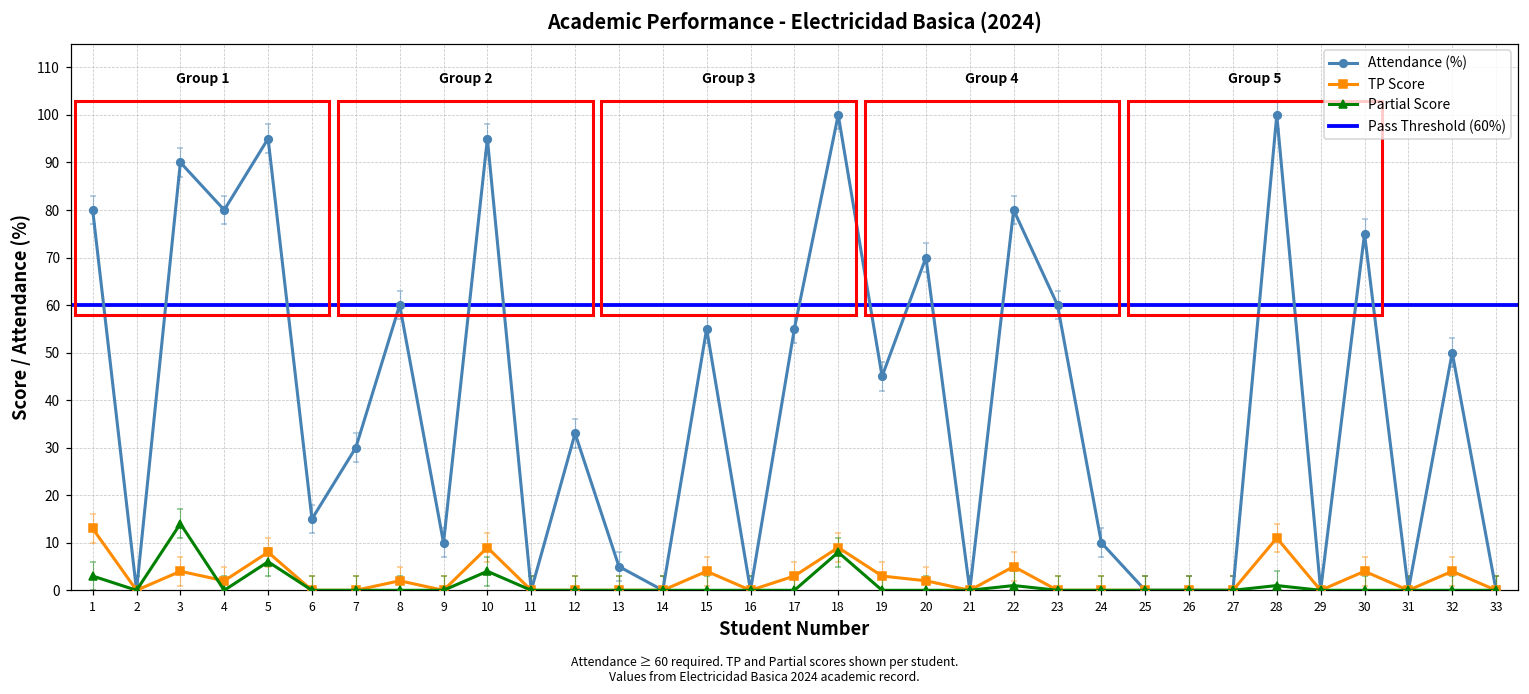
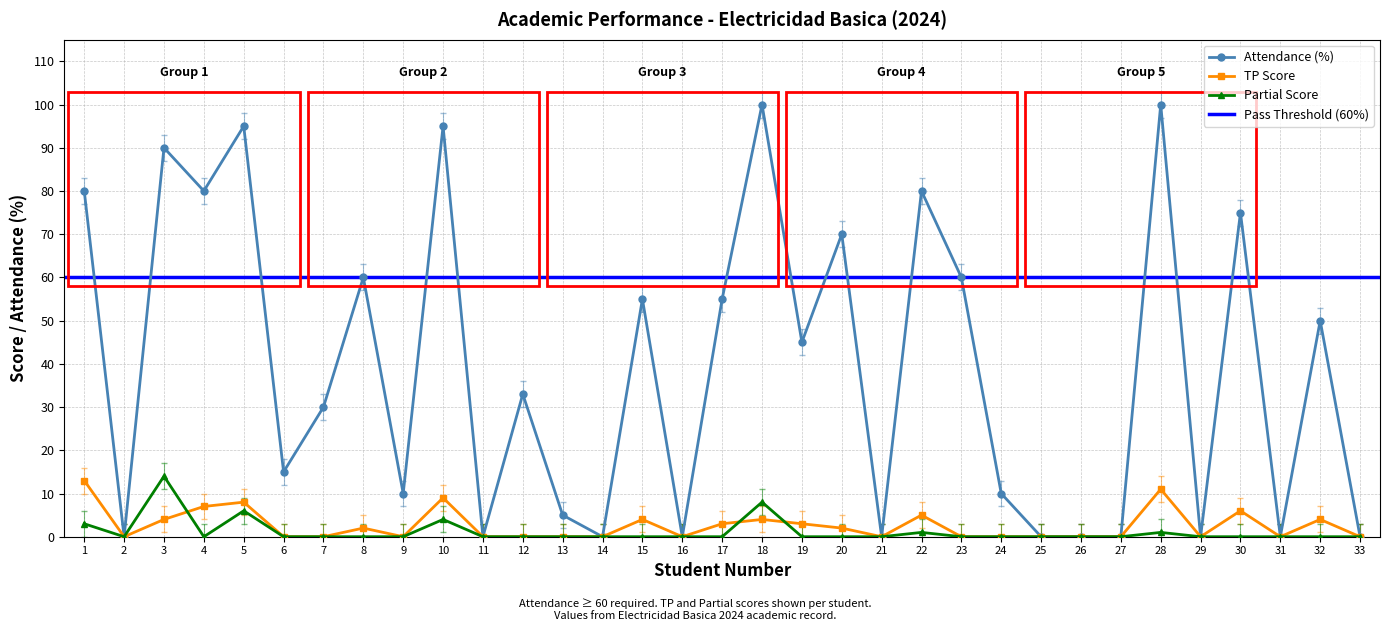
TP Score, 4: 2 -> 7
TP Score, 18: 9 -> 4
TP Score, 30: 4 -> 6
